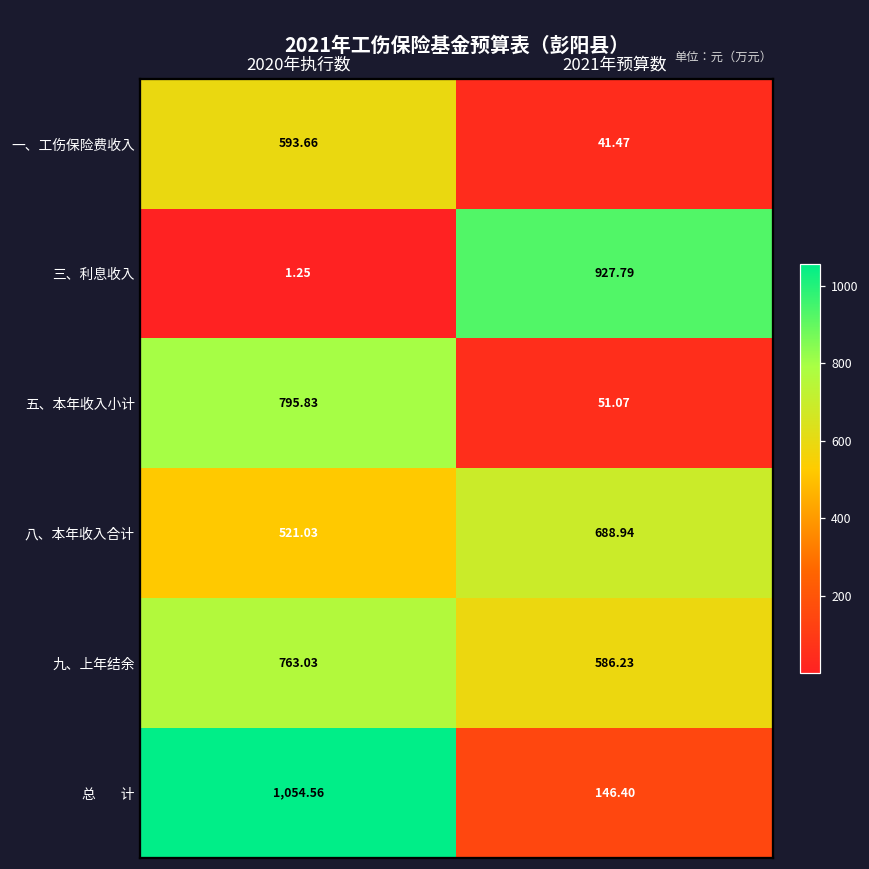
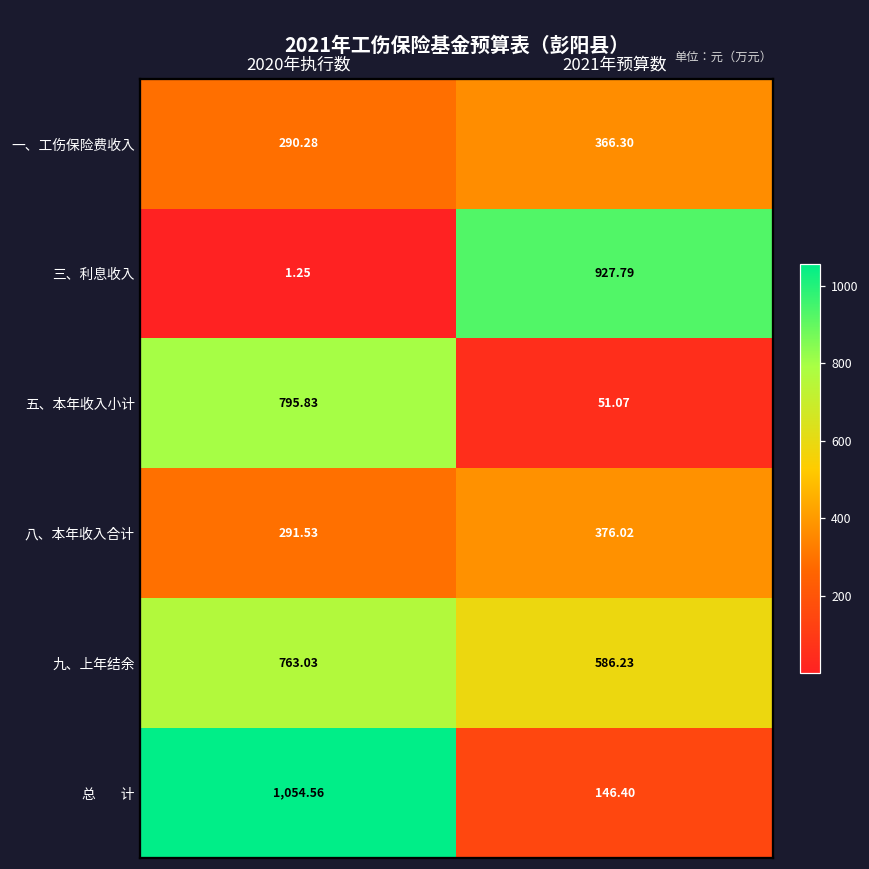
一、工伤保险费收入, 2020年执行数: 593.66 -> 290.28
一、工伤保险费收入, 2021年预算数: 41.47 -> 366.30
八、本年收入合计, 2020年执行数: 521.03 -> 291.53
八、本年收入合计, 2021年预算数: 688.94 -> 376.02
